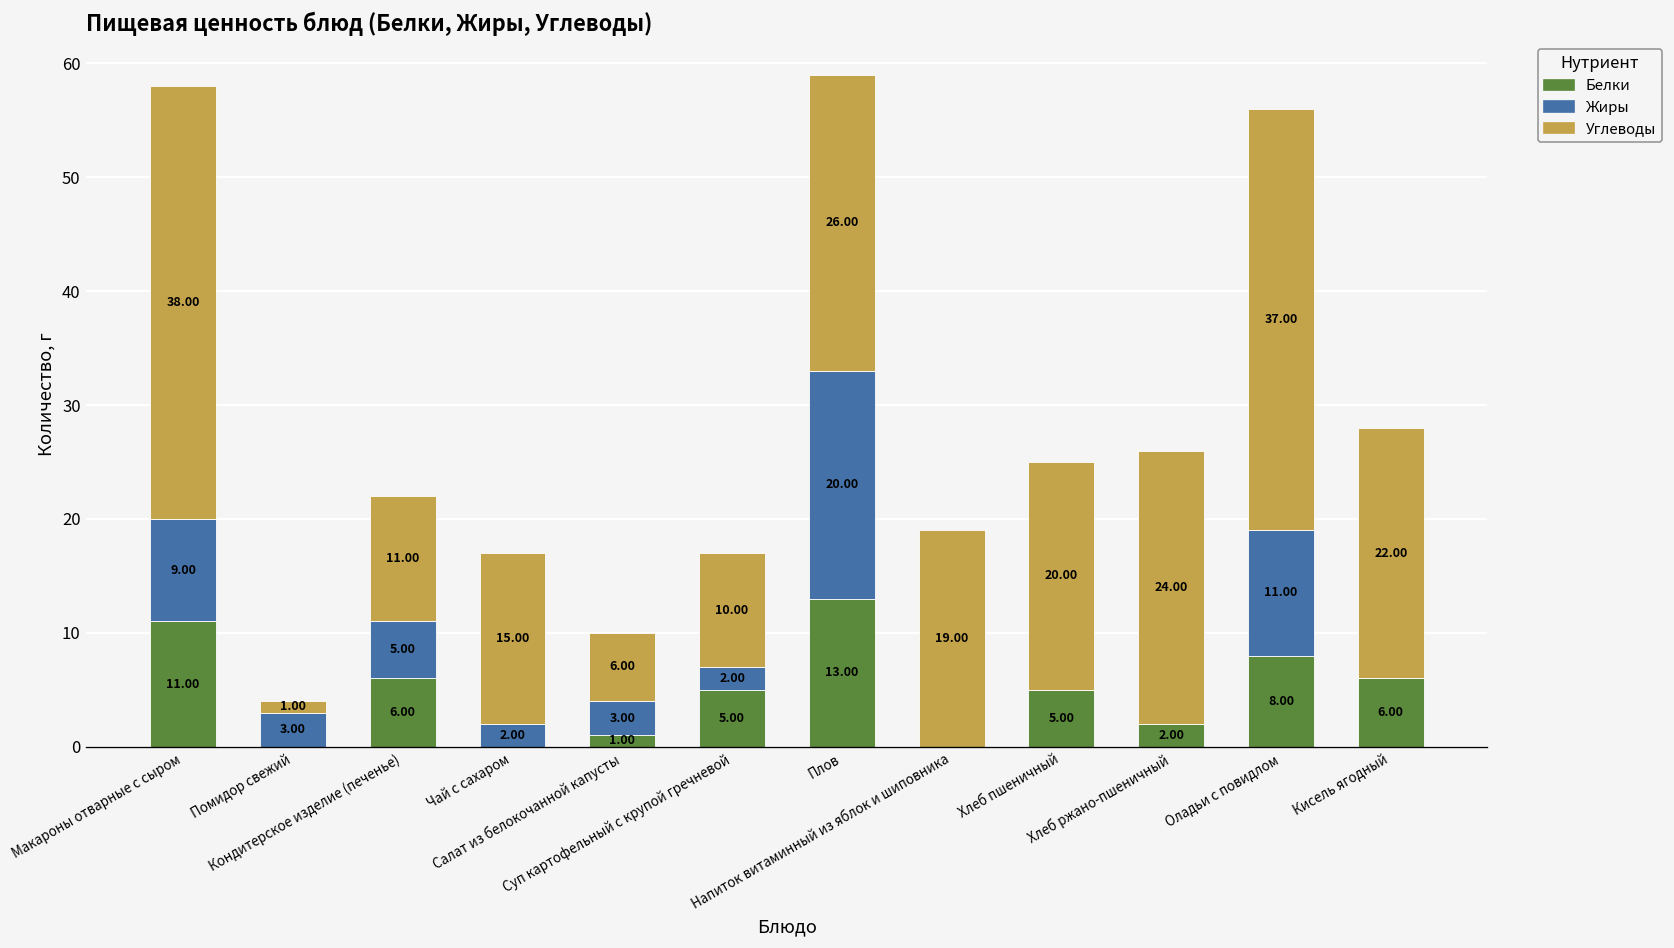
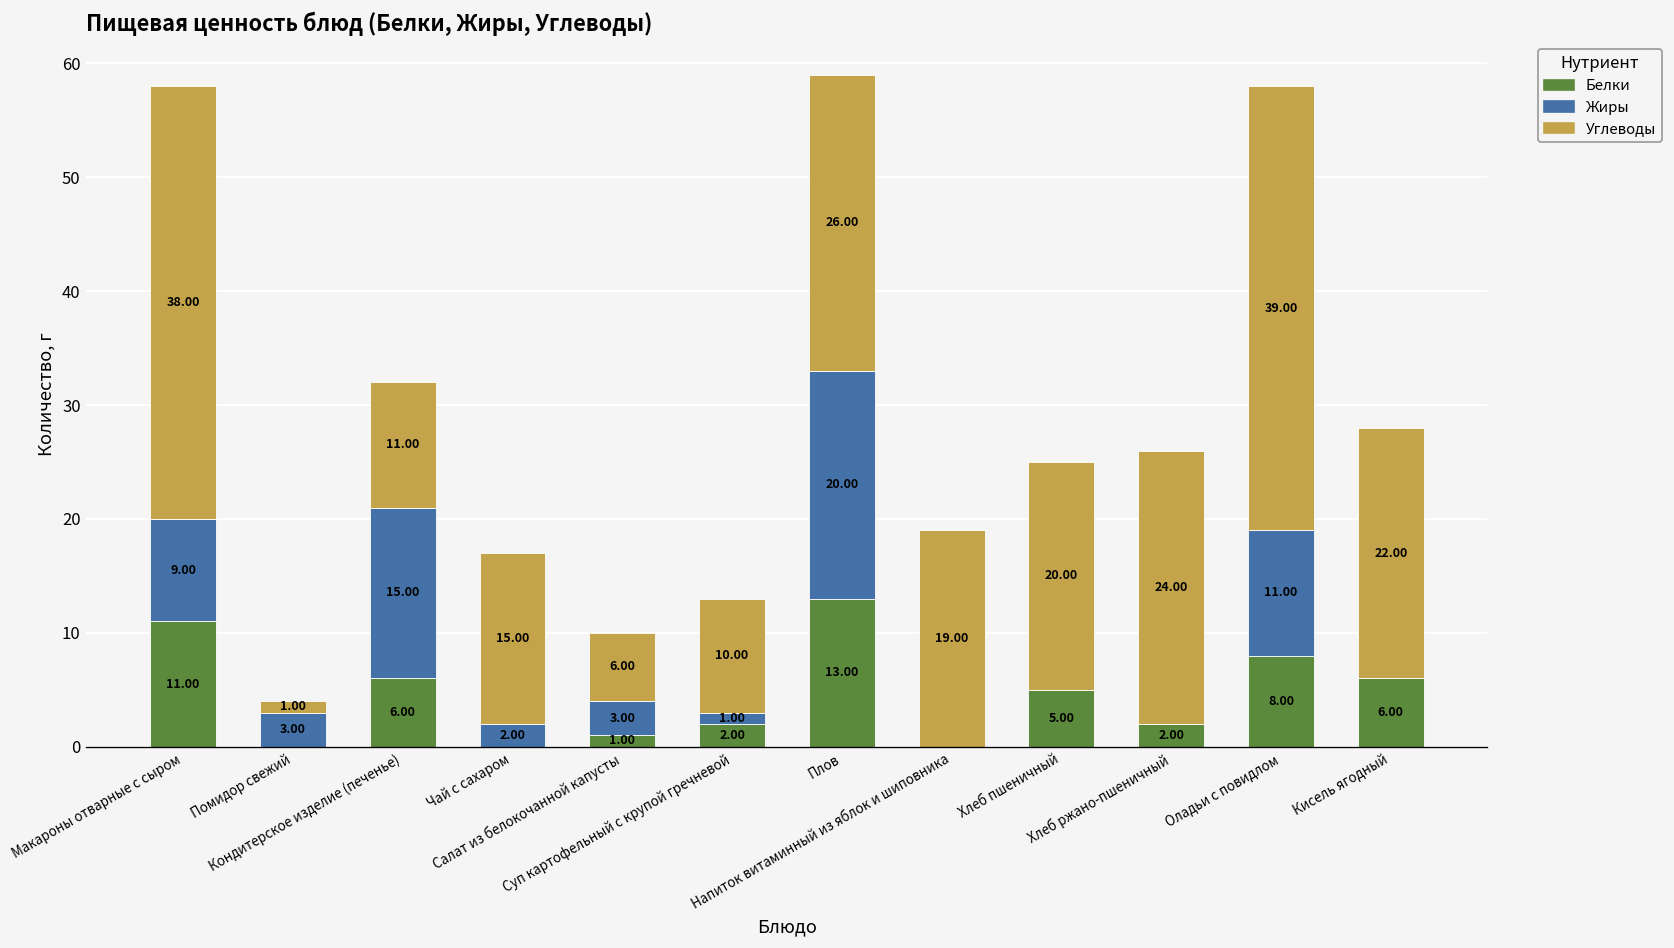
Жиры, Кондитерское изделие (печенье): 5.00 -> 15.00
Белки, Суп картофельный с крупой гречневой: 5.00 -> 2.00
Жиры, Суп картофельный с крупой гречневой: 2.00 -> 1.00
Углеводы, Оладьи с повидлом: 37.00 -> 39.00
